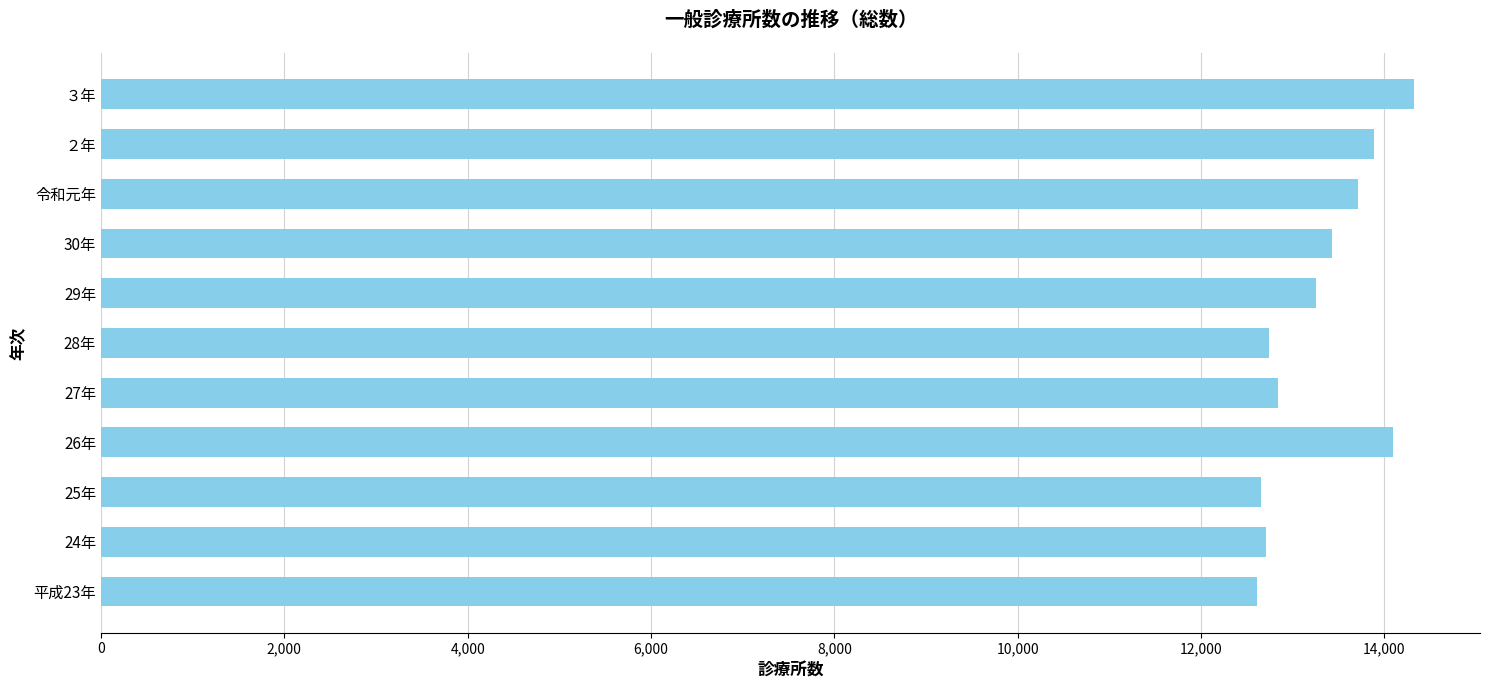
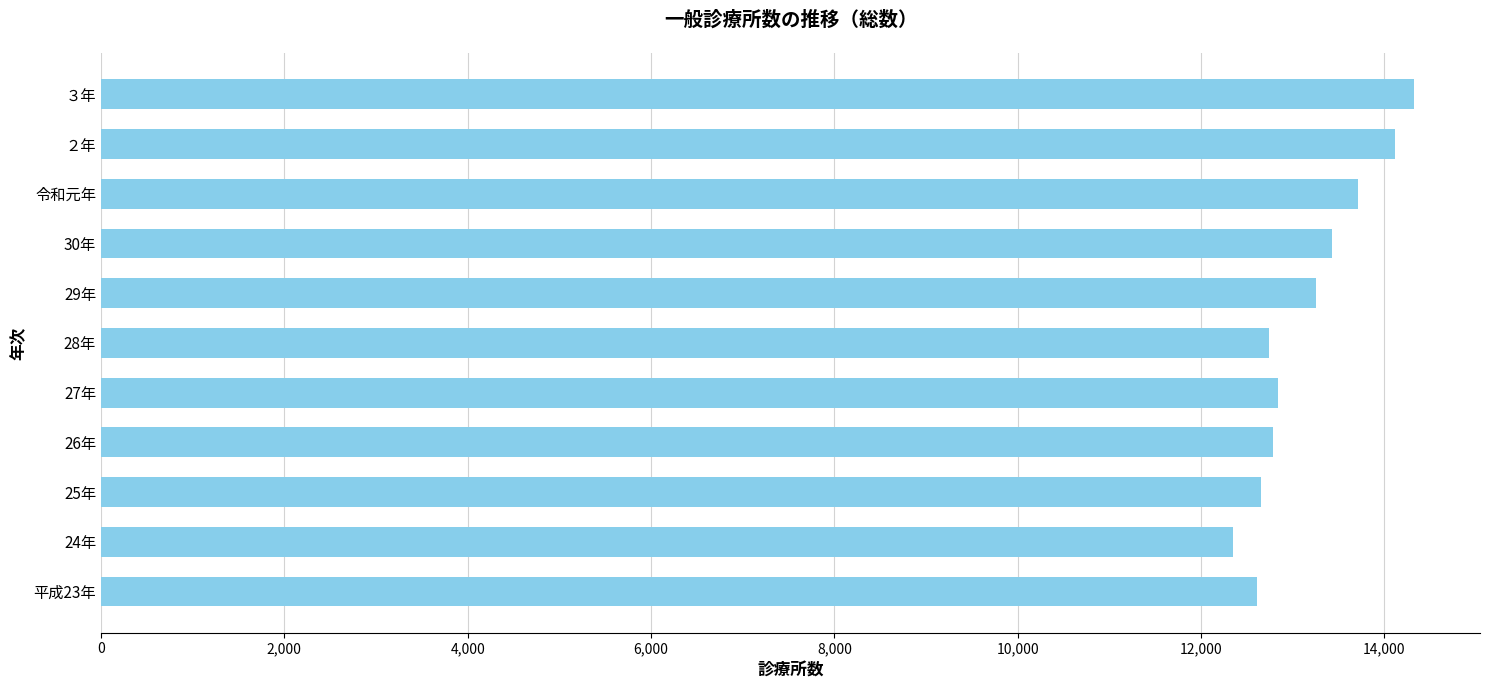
２年: 13,900 -> 14,100
26年: 14,100 -> 12,800
24年: 12,700 -> 12,300
